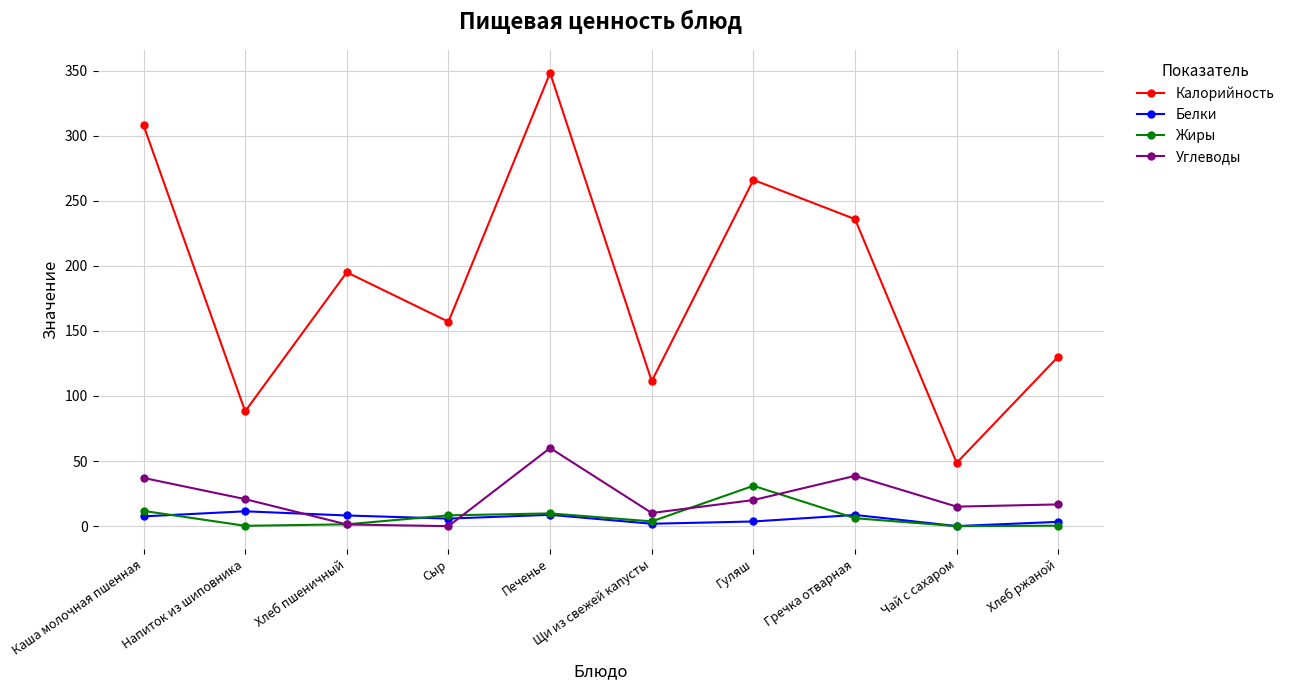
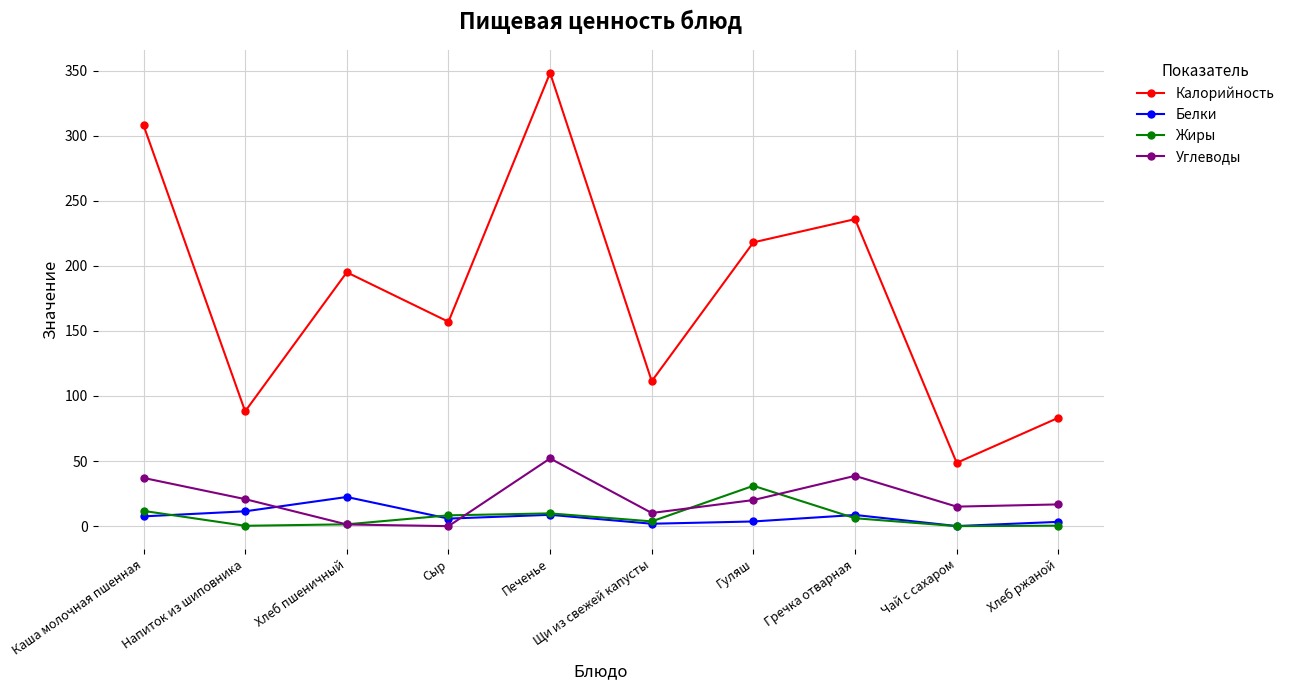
Белки, Хлеб пшеничный: 8 -> 22
Углеводы, Печенье: 60 -> 52
Калорийность, Гуляш: 266 -> 218
Калорийность, Хлеб ржаной: 130 -> 83
